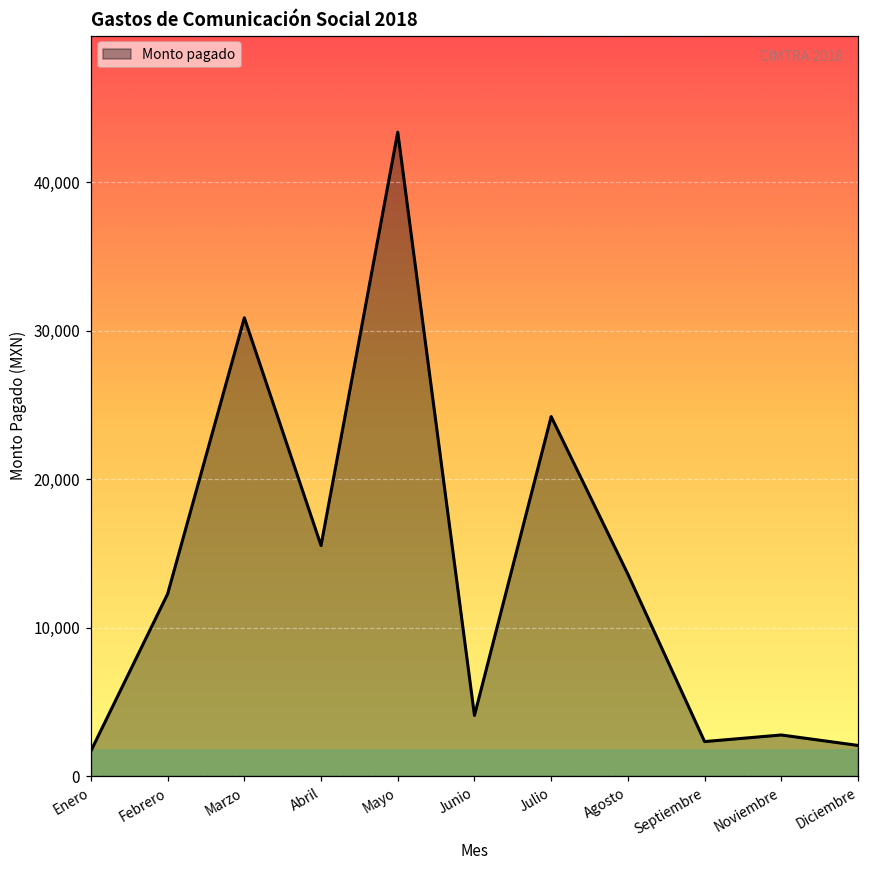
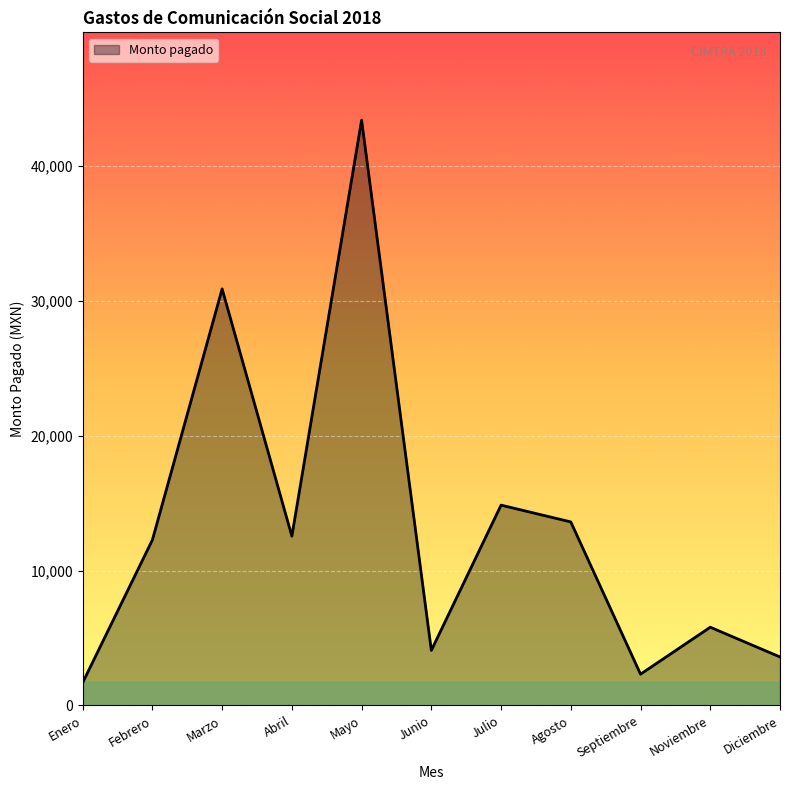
Abril: 15,500 -> 12,500
Julio: 24,200 -> 14,800
Noviembre: 2,800 -> 5,800
Diciembre: 2,100 -> 3,600
